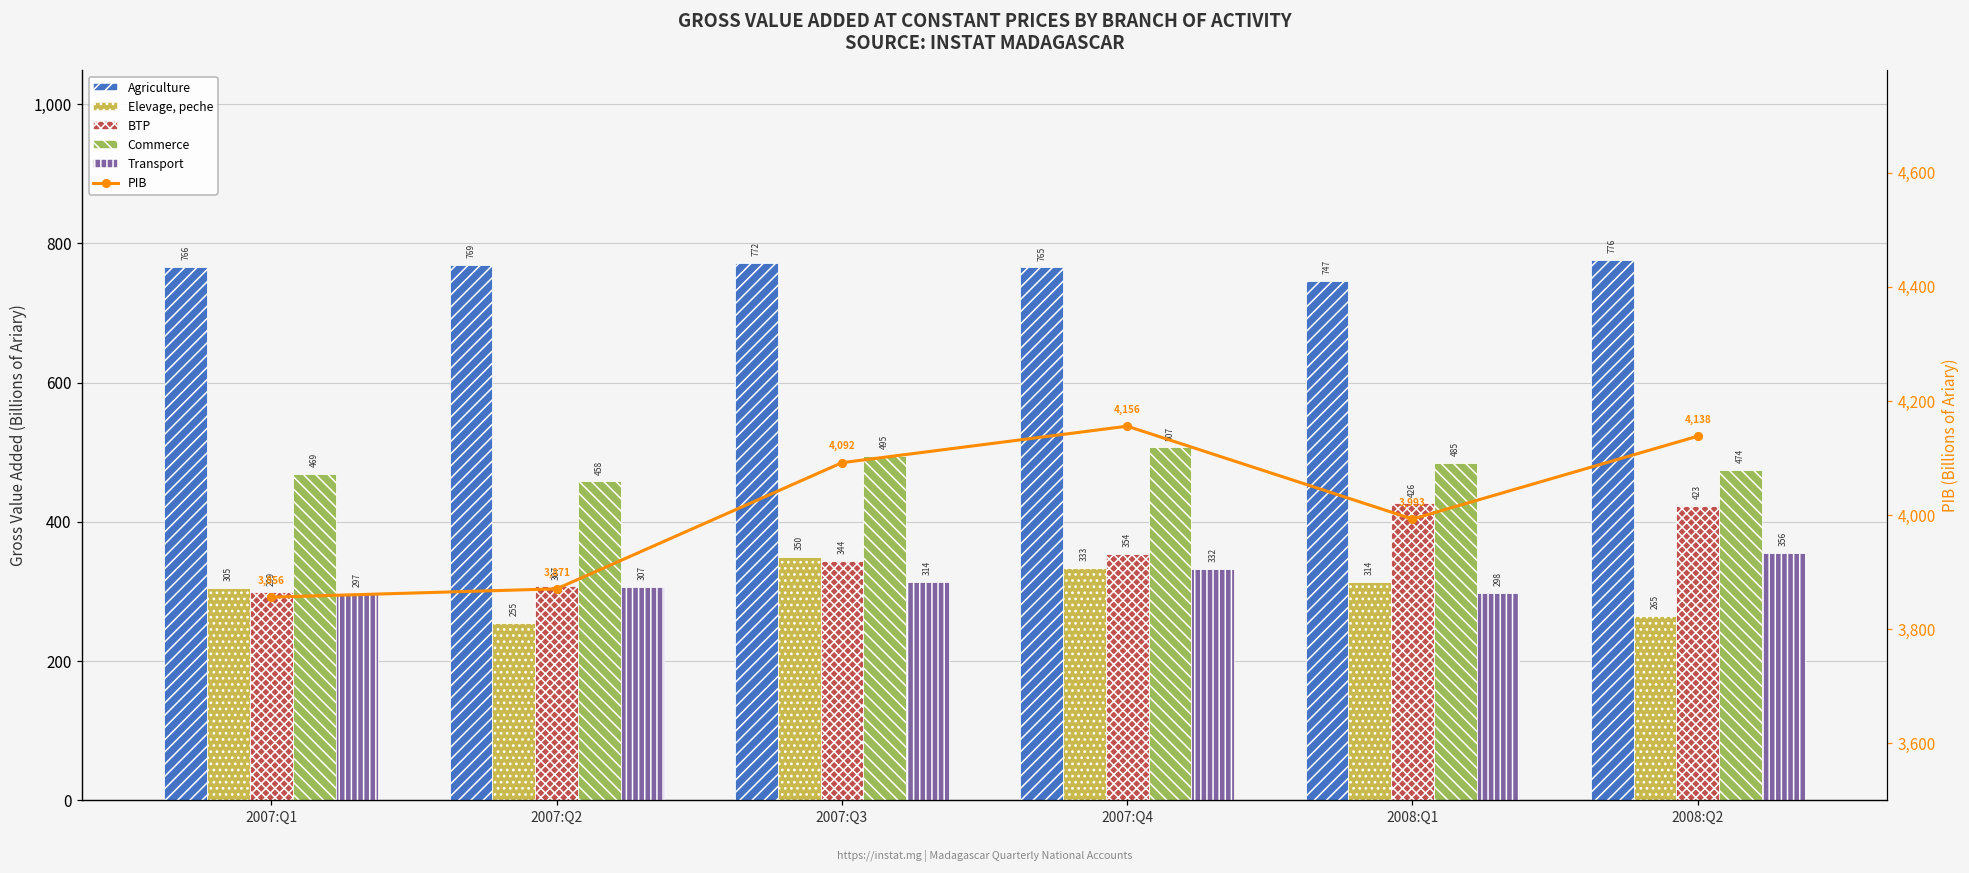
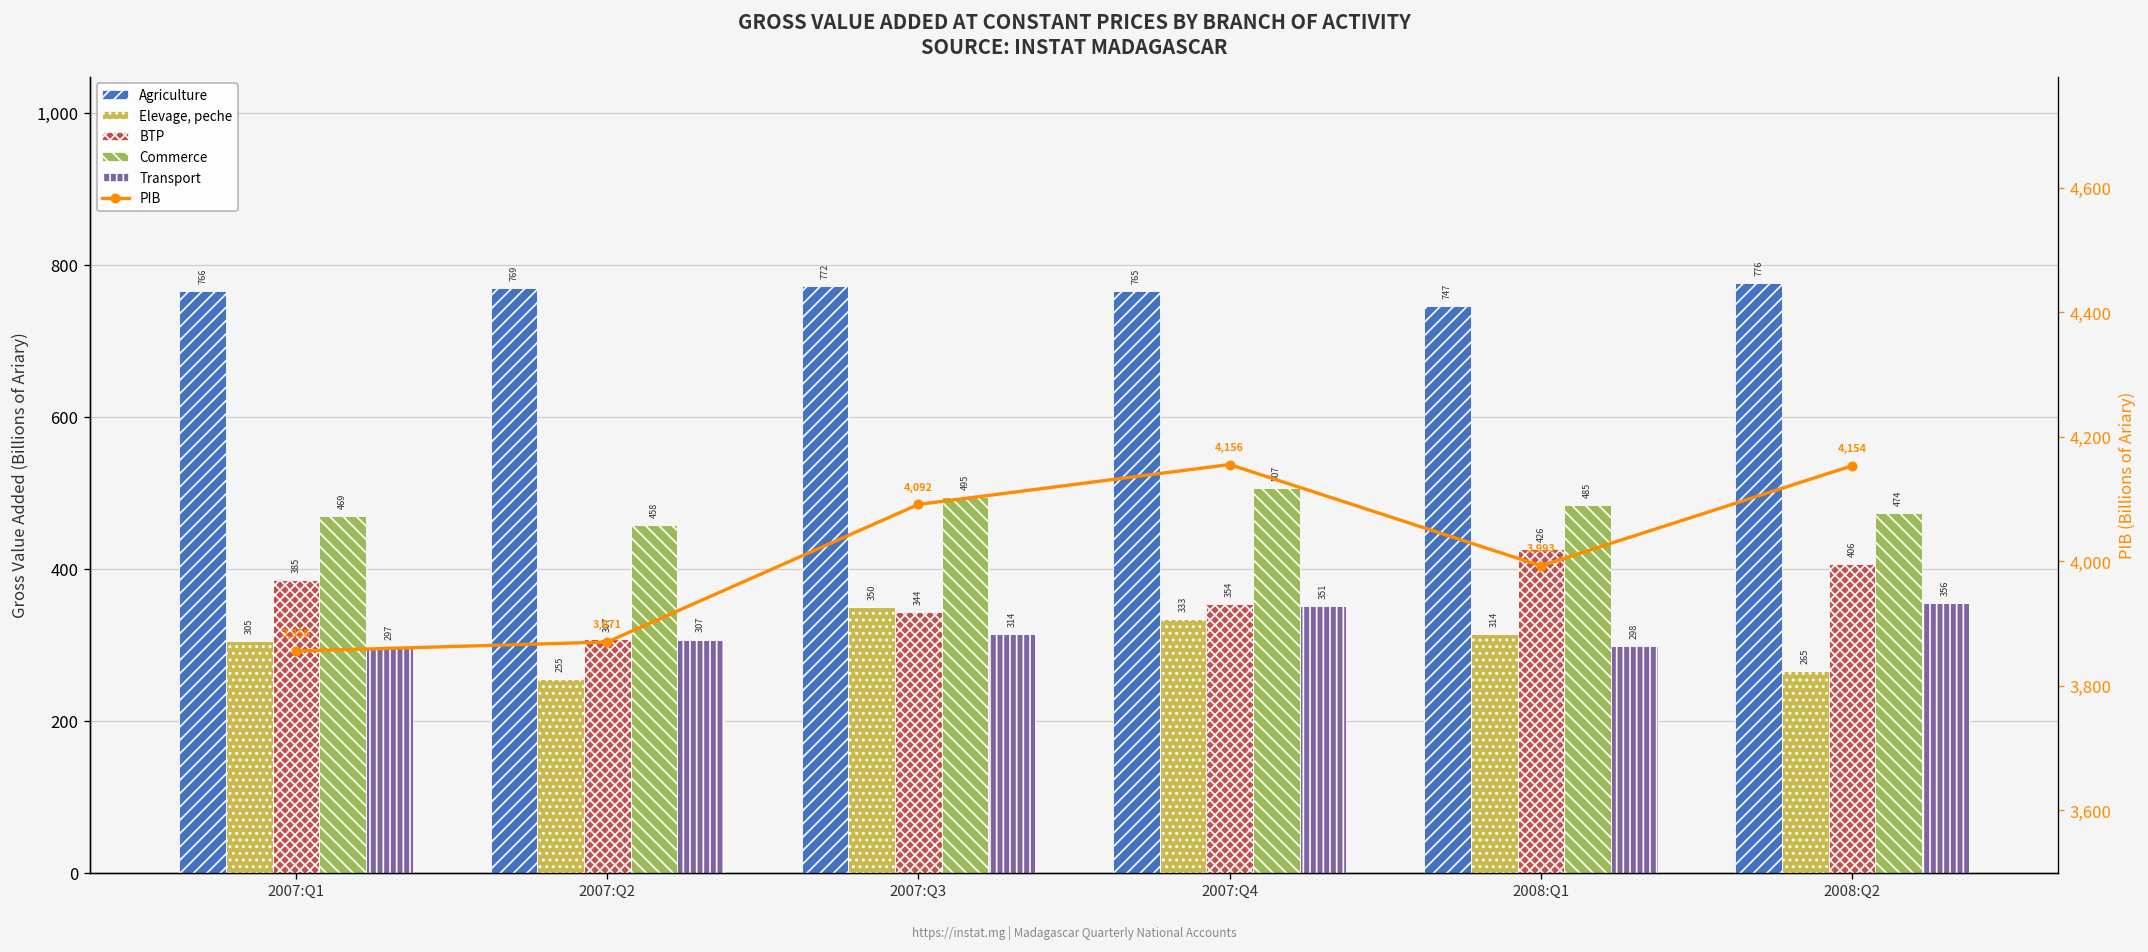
BTP, 2007:Q1: 299 -> 385
Transport, 2007:Q4: 332 -> 351
BTP, 2008:Q2: 423 -> 406
PIB, 2008:Q2: 4,138 -> 4,154
